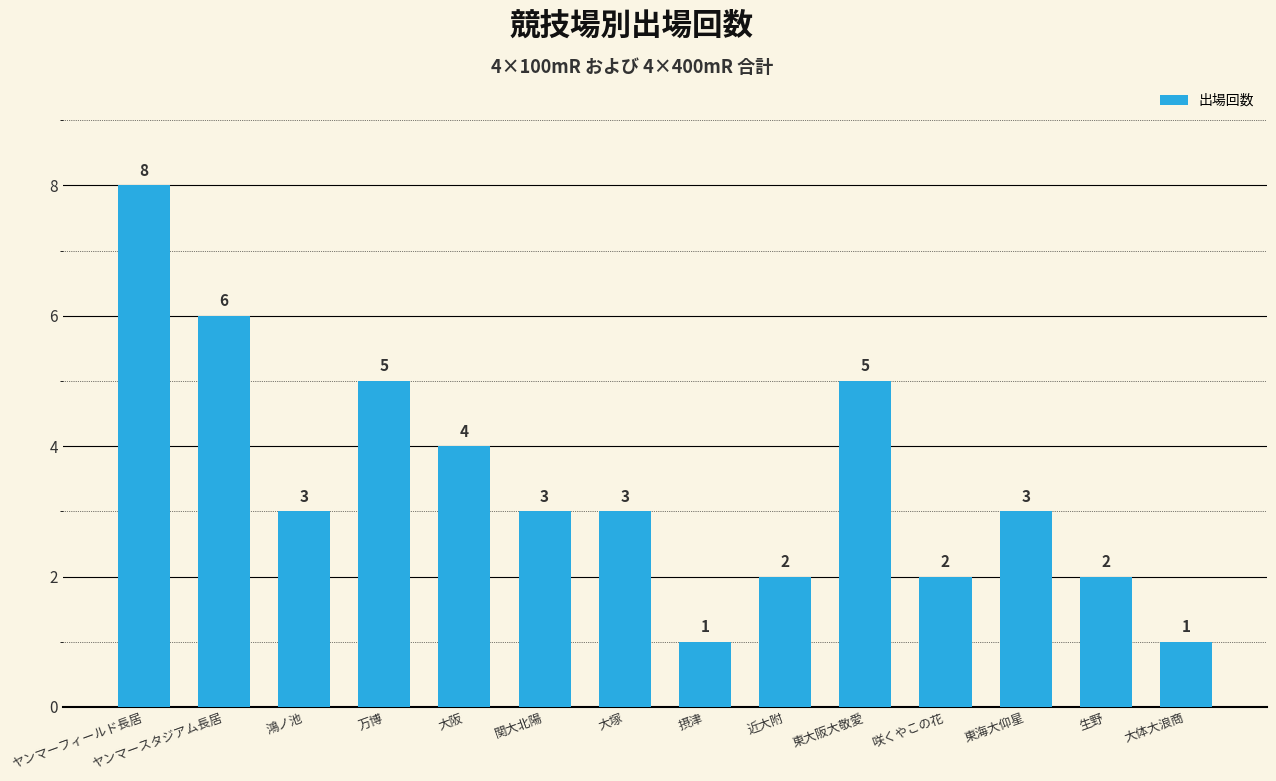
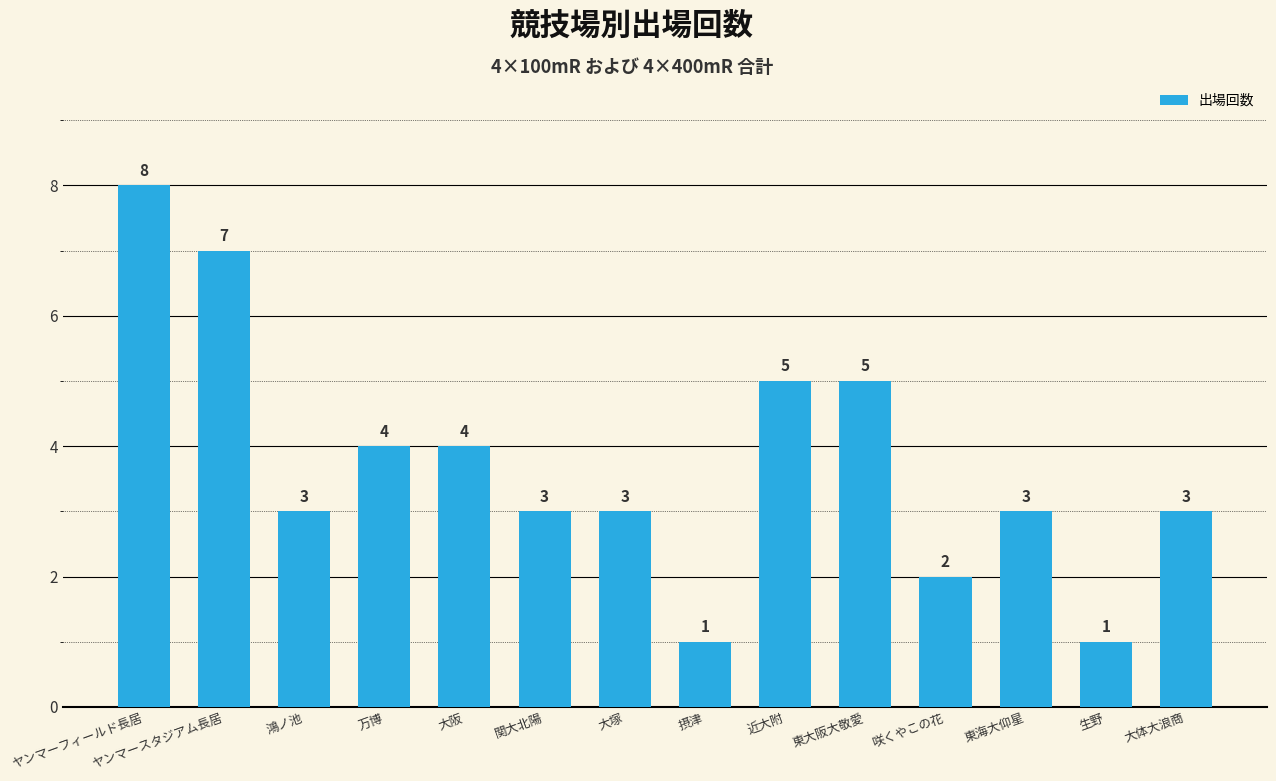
ヤンマースタジアム長居: 6 -> 7
万博: 5 -> 4
近大附: 2 -> 5
生野: 2 -> 1
大体大浪商: 1 -> 3
